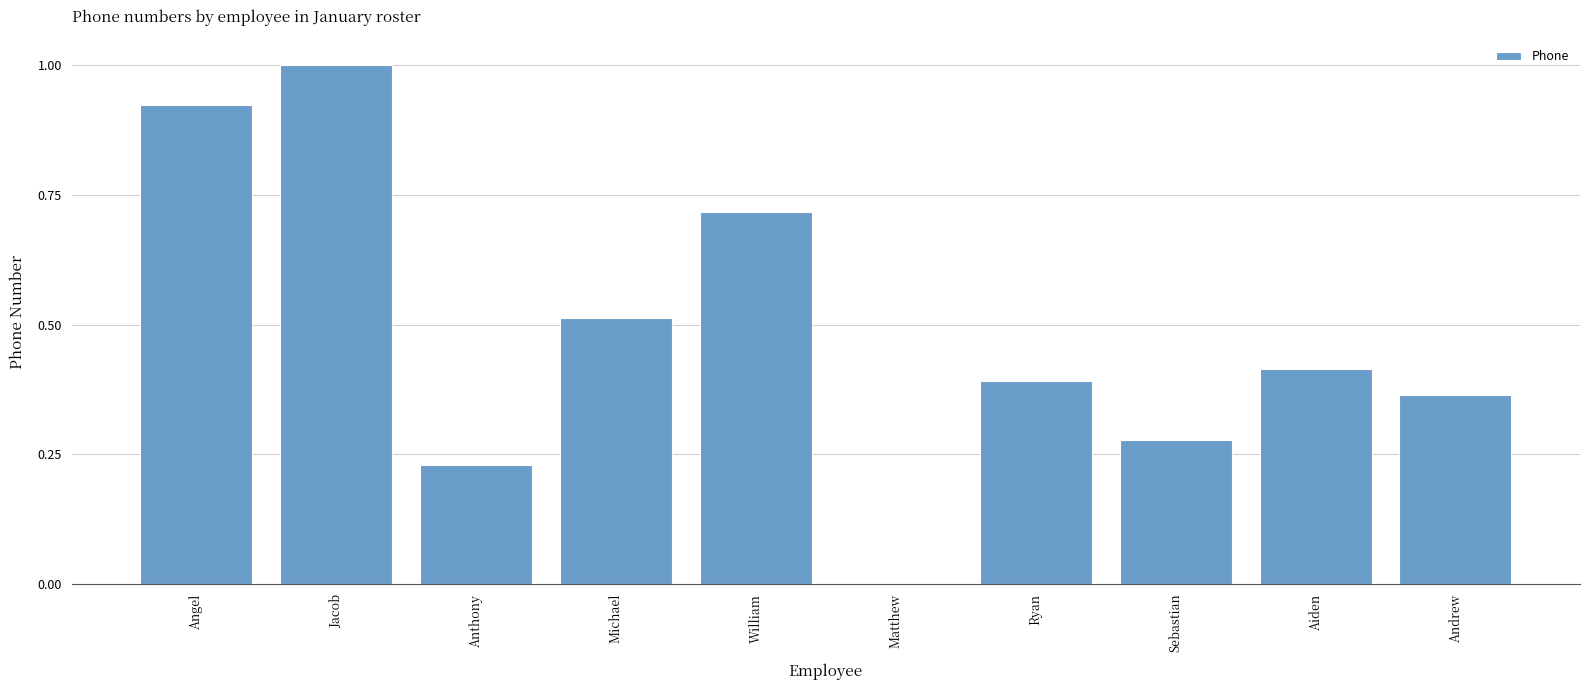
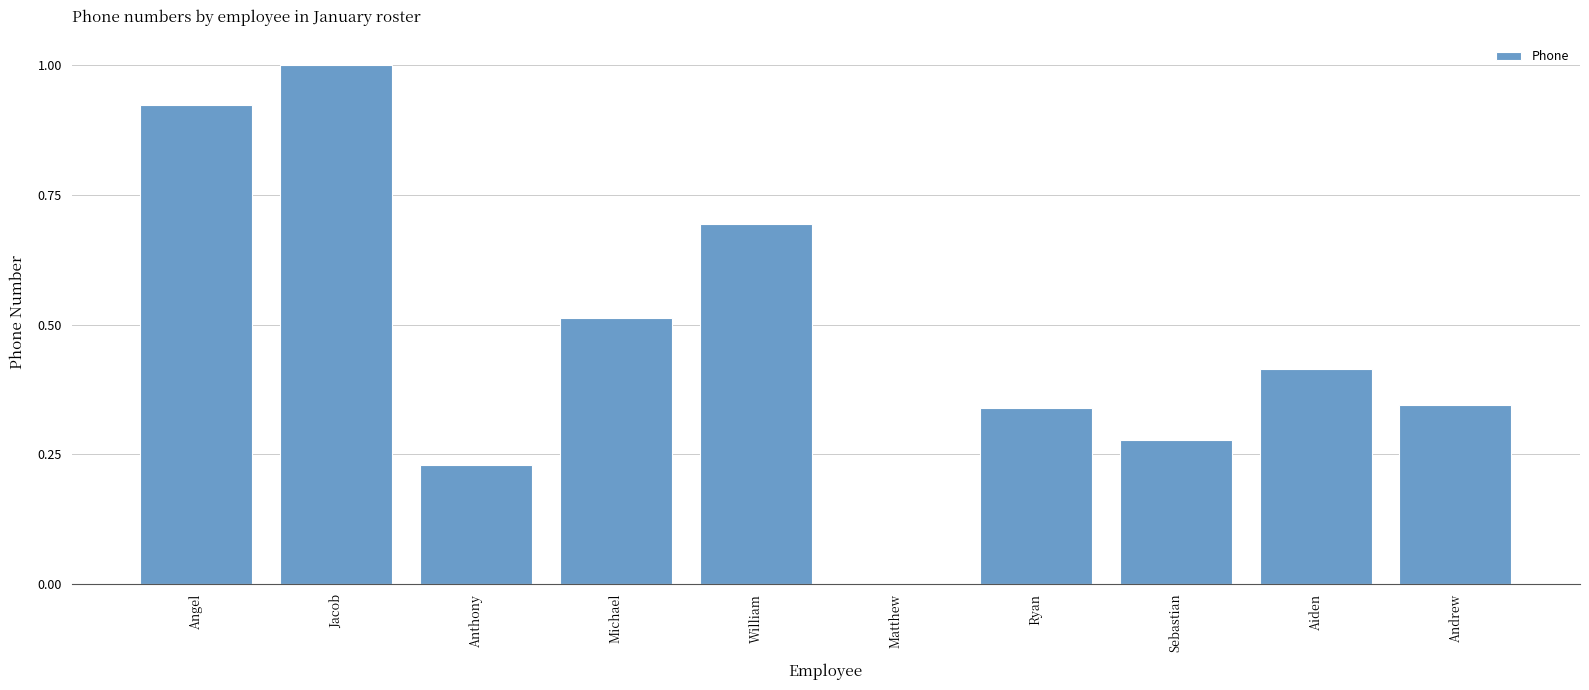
William: 0.72 -> 0.69
Ryan: 0.39 -> 0.34
Andrew: 0.36 -> 0.34
